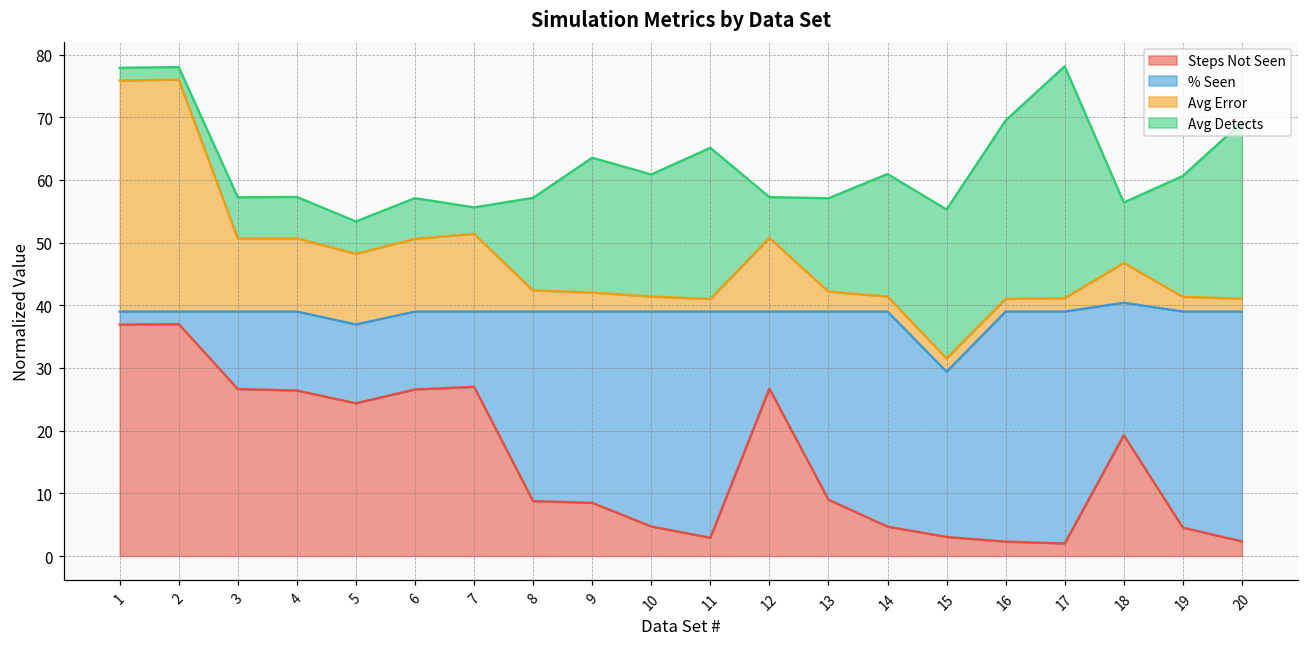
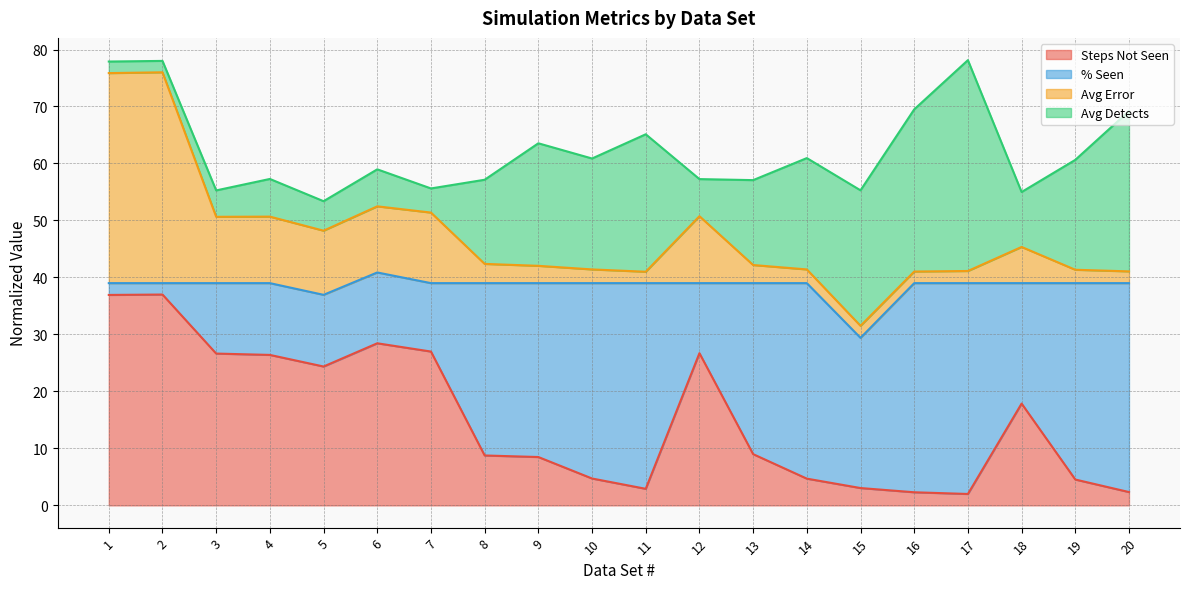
Avg Detects, 3: 7 -> 5
Steps Not Seen, 6: 27 -> 28
Steps Not Seen, 18: 19 -> 18
